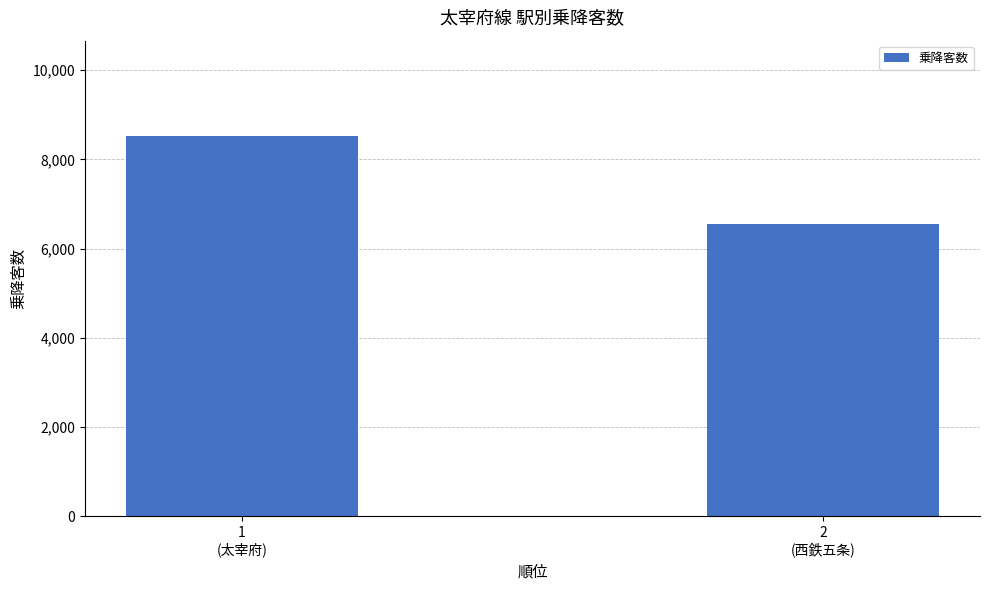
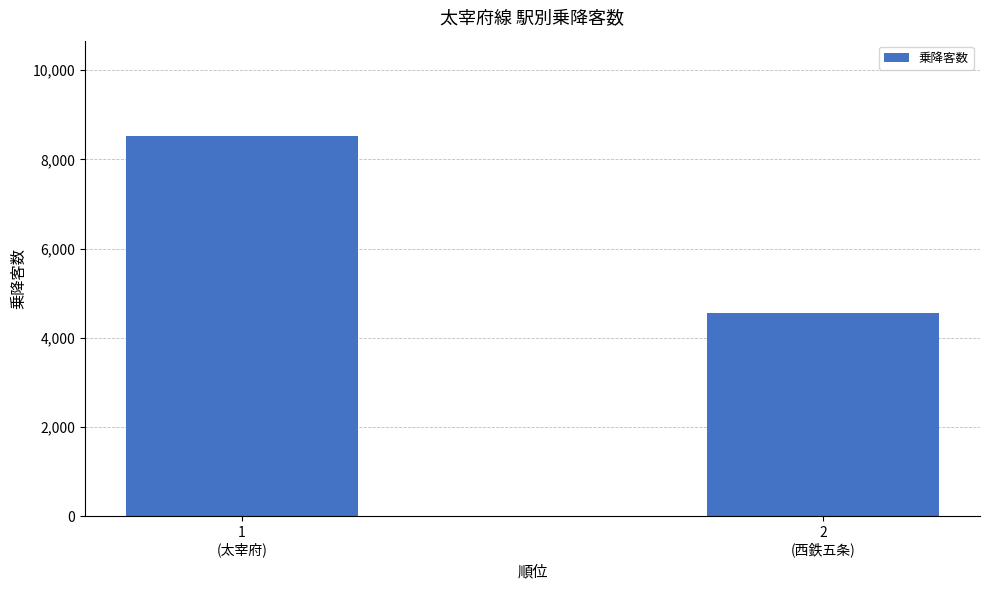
2 (西鉄五条): 6,500 -> 4,500
